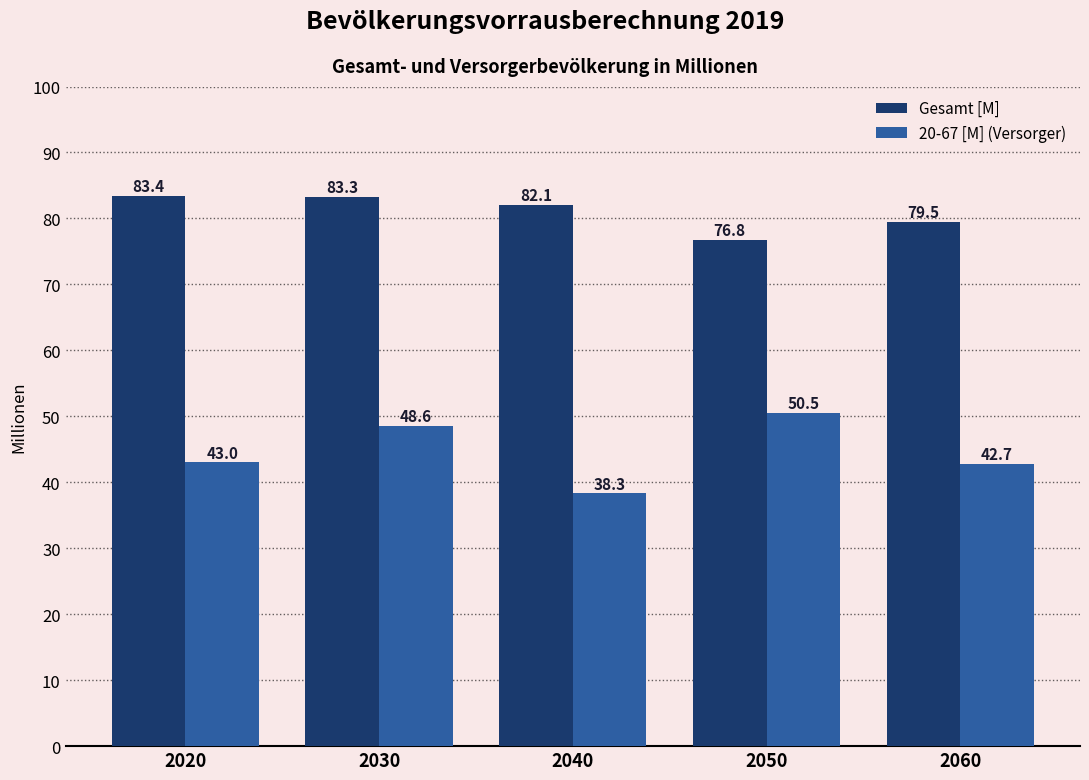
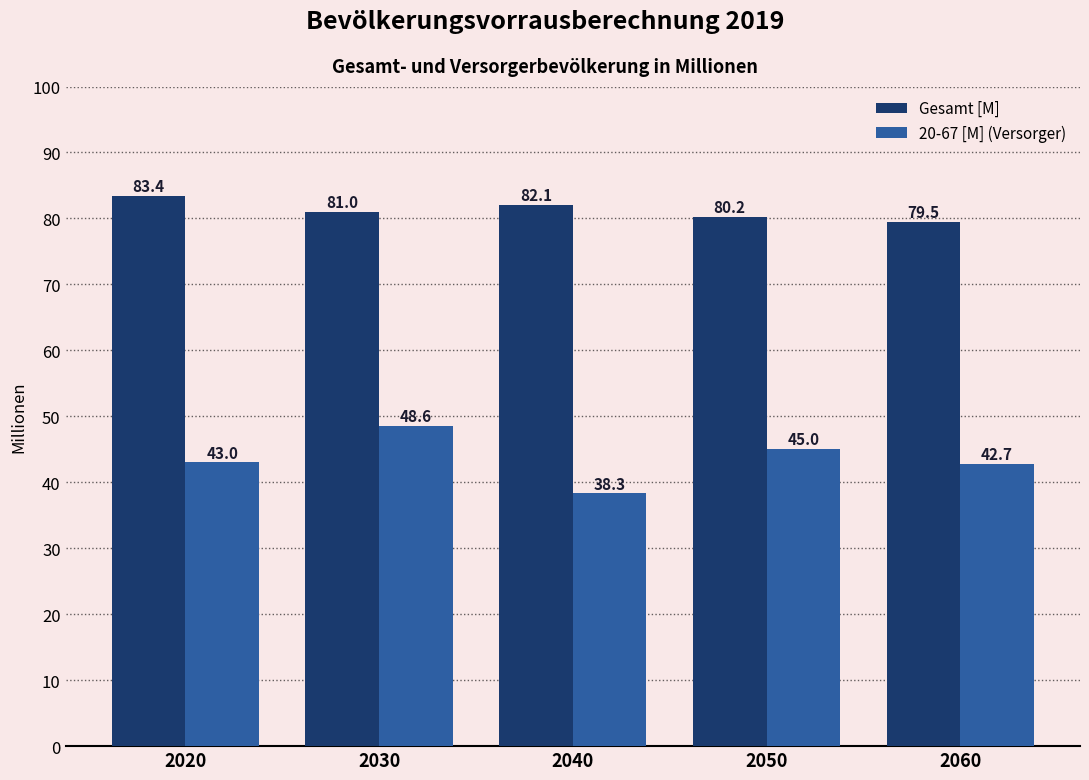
Gesamt [M], 2030: 83.3 -> 81.0
Gesamt [M], 2050: 76.8 -> 80.2
20-67 [M] (Versorger), 2050: 50.5 -> 45.0
